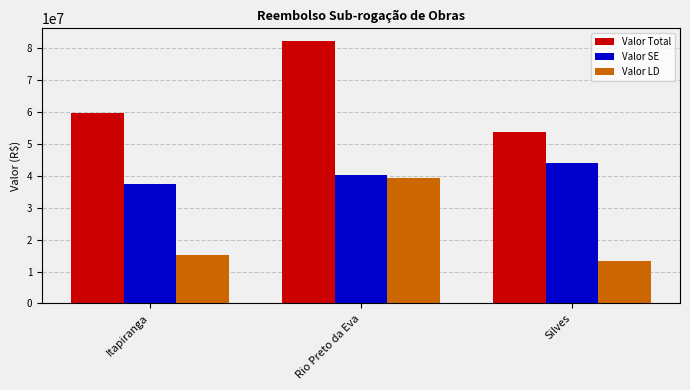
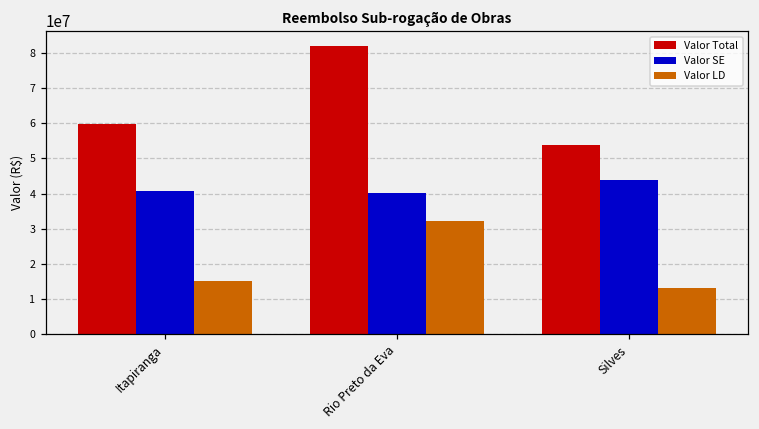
Valor SE, Itapiranga: 38000000 -> 41000000
Valor LD, Rio Preto da Eva: 39000000 -> 32000000
